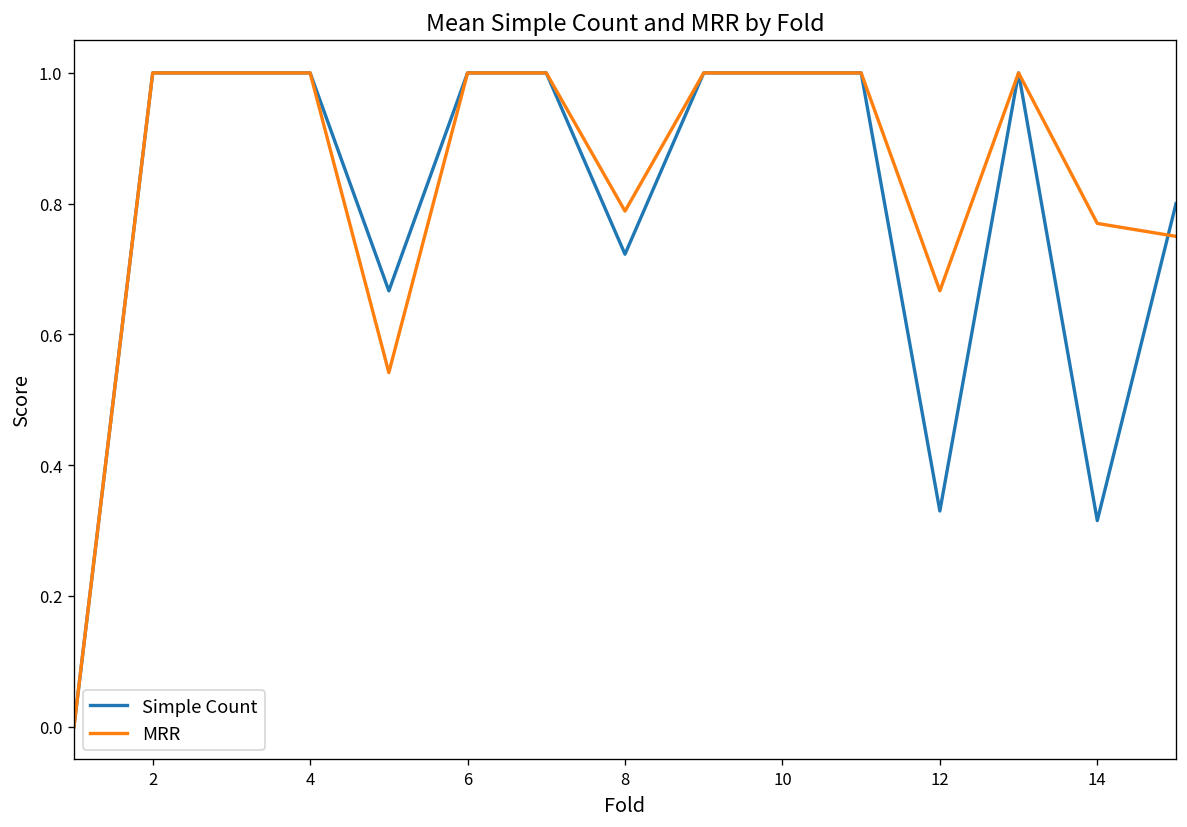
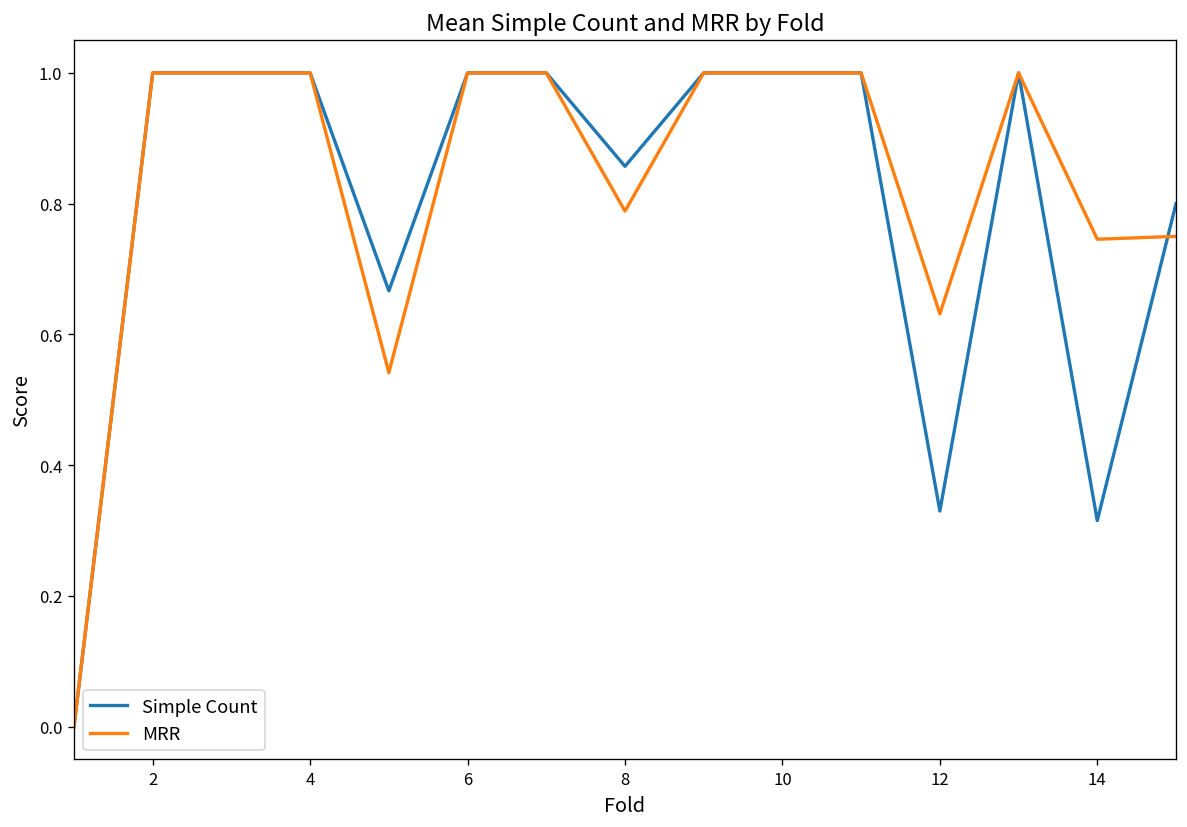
Simple Count, 8: 0.72 -> 0.86
MRR, 12: 0.67 -> 0.63
MRR, 14: 0.77 -> 0.75
